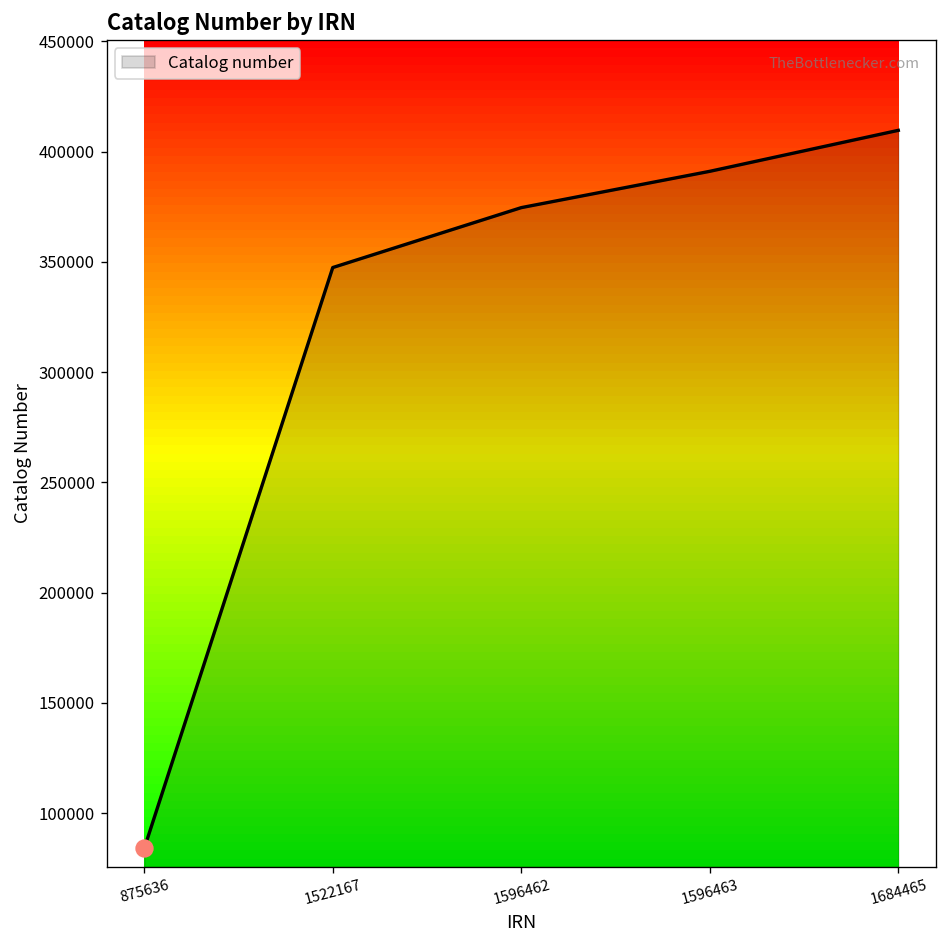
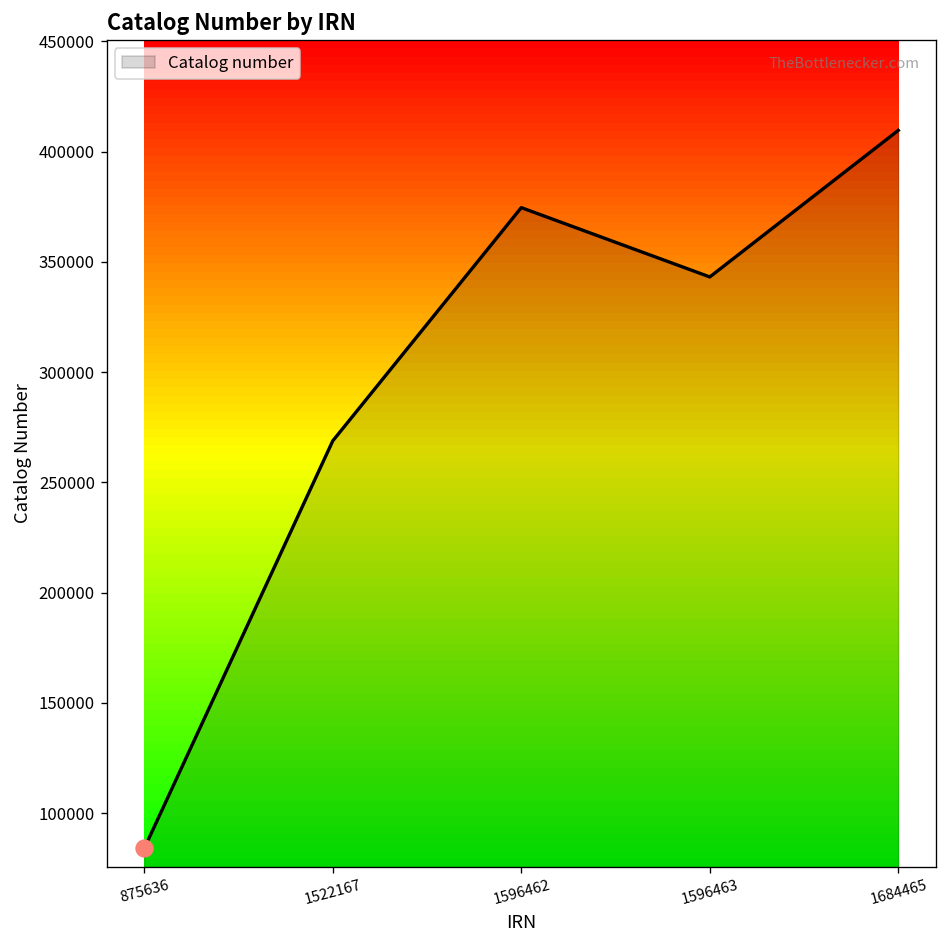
Catalog number, 1522167: 347000 -> 269000
Catalog number, 1596463: 391000 -> 343000
